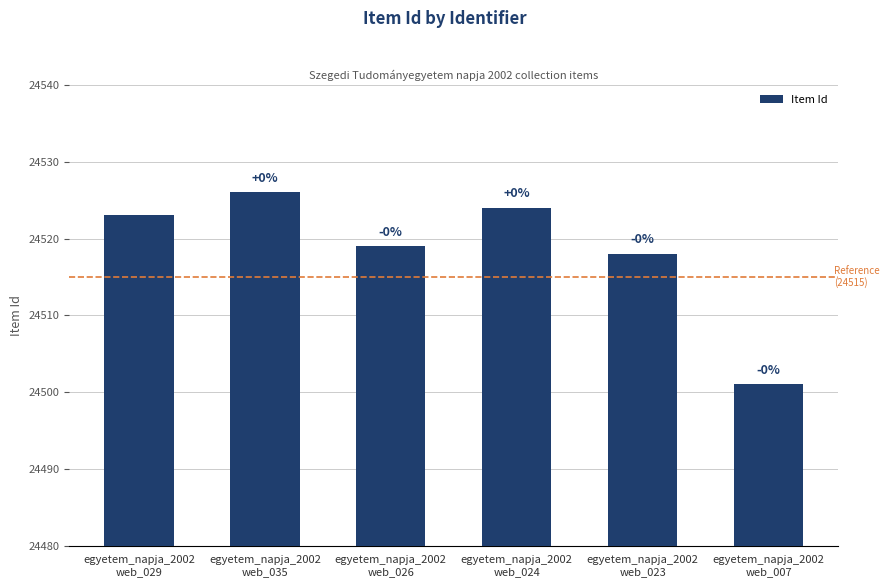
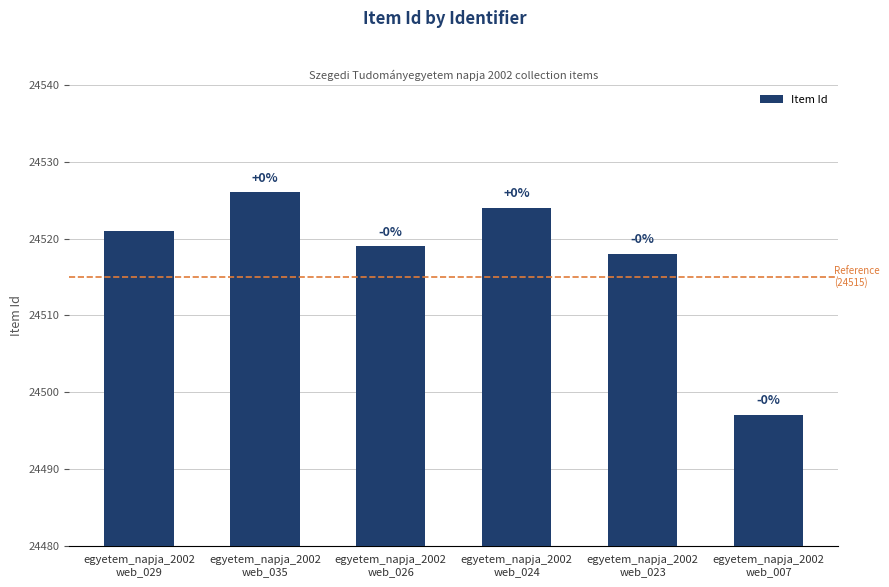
egyetem_napja_2002 web_029: 24523 -> 24521
egyetem_napja_2002 web_007: 24501 -> 24497
